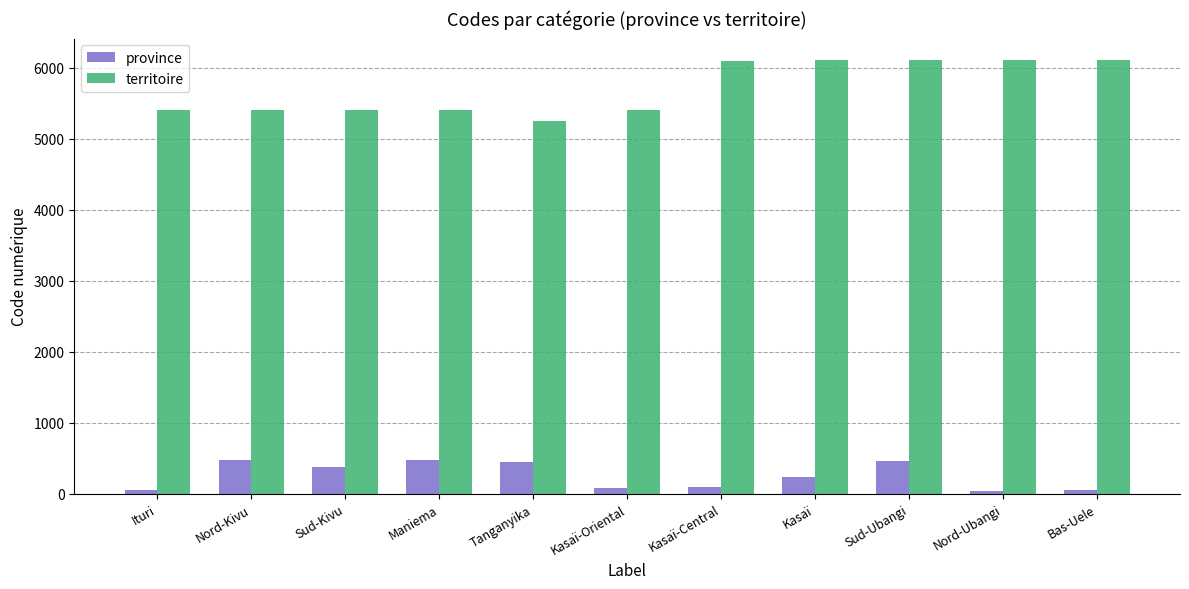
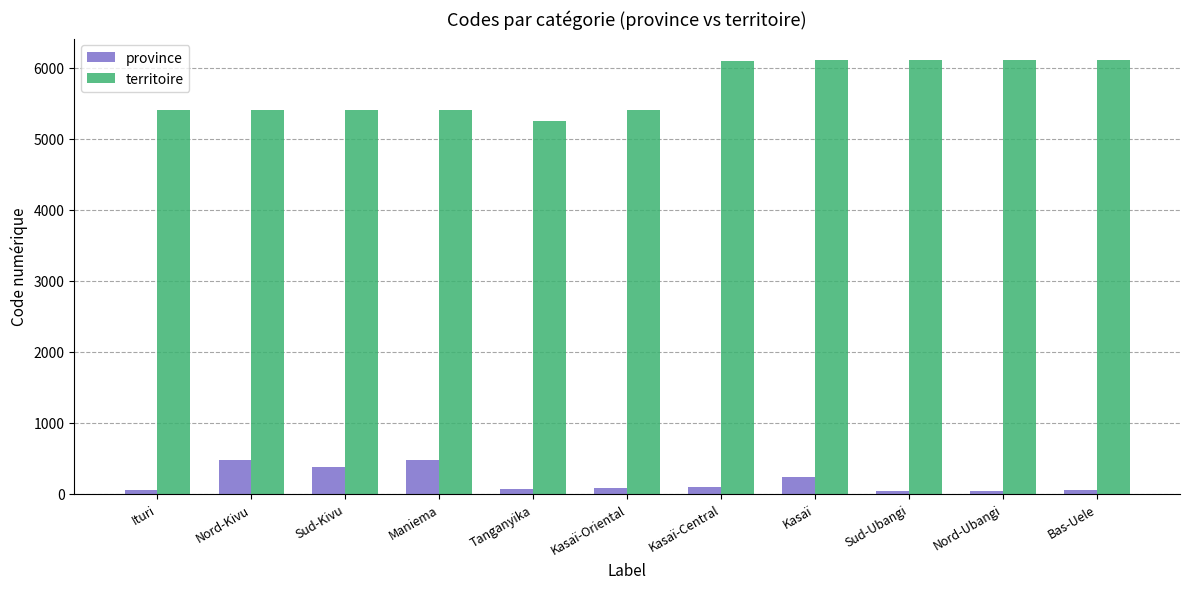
province, Tanganyika: 400 -> 100
province, Sud-Ubangi: 500 -> 0
